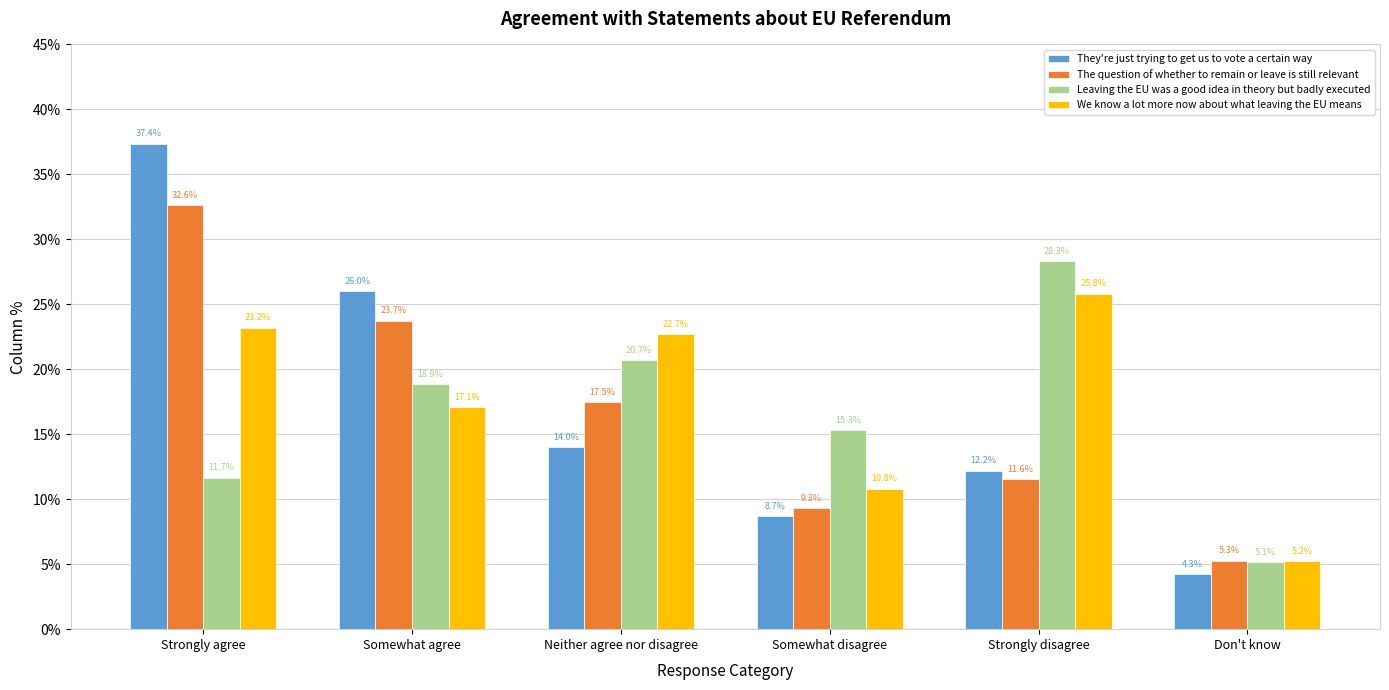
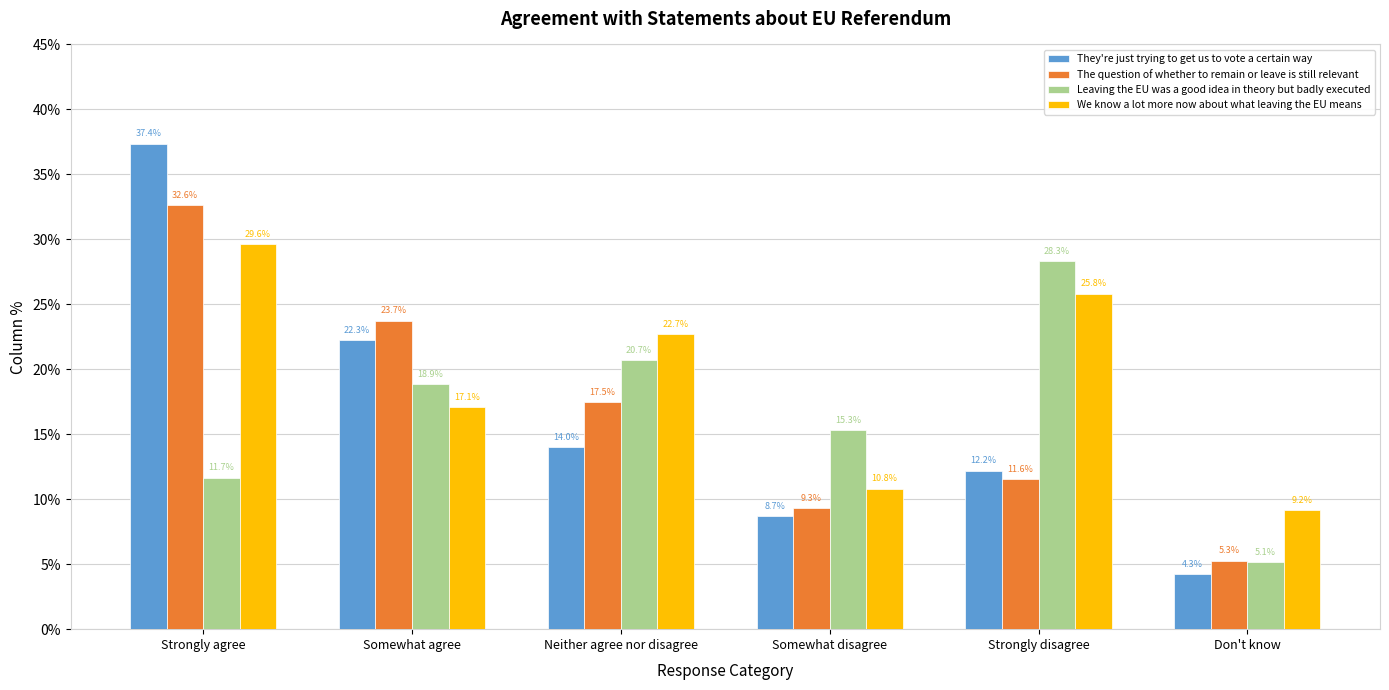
We know a lot more now about what leaving the EU means, Strongly agree: 23.2% -> 29.6%
They're just trying to get us to vote a certain way, Somewhat agree: 26.0% -> 22.3%
We know a lot more now about what leaving the EU means, Don't know: 5.2% -> 9.2%
